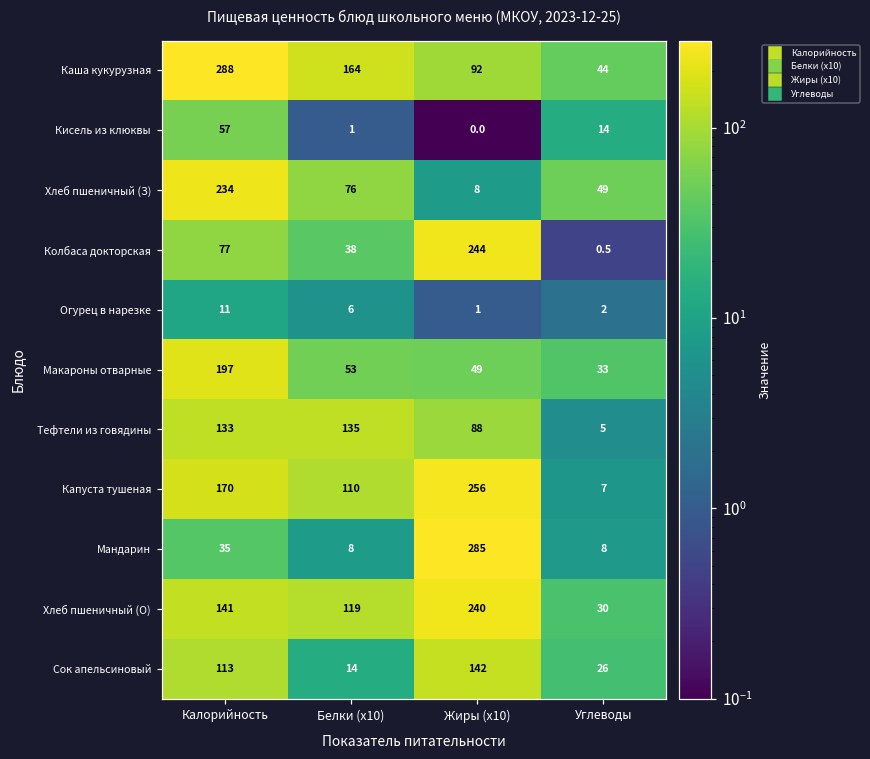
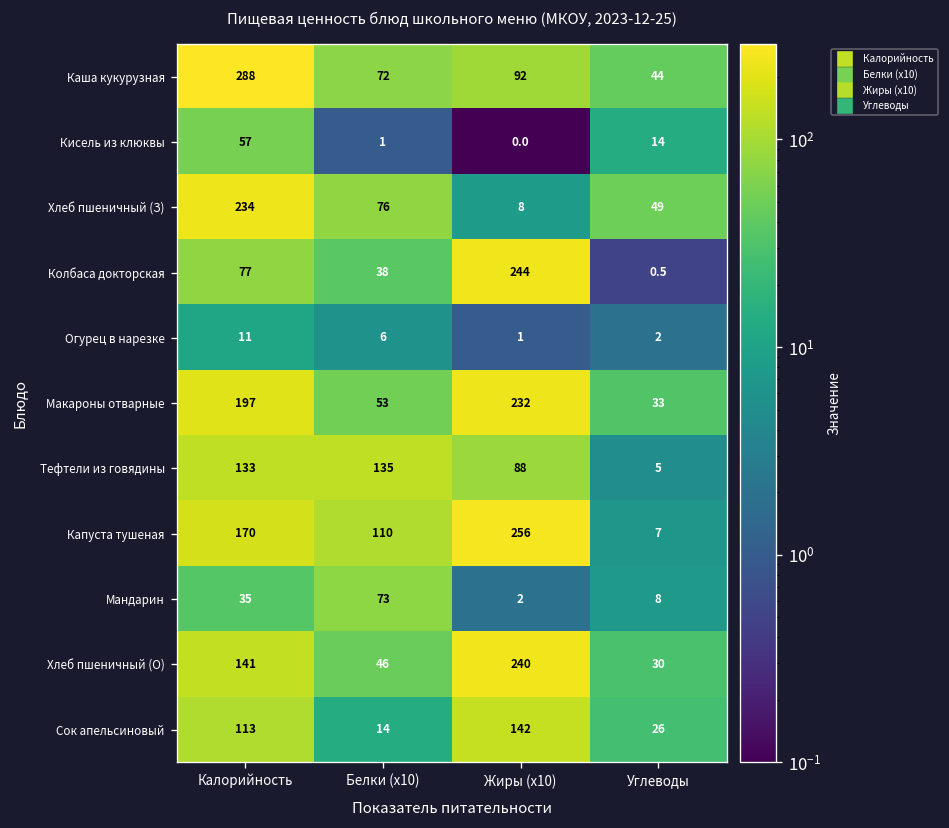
Каша кукурузная, Белки (x10): 164 -> 72
Макароны отварные, Жиры (x10): 49 -> 232
Мандарин, Белки (x10): 8 -> 73
Мандарин, Жиры (x10): 285 -> 2
Хлеб пшеничный (О), Белки (x10): 119 -> 46
